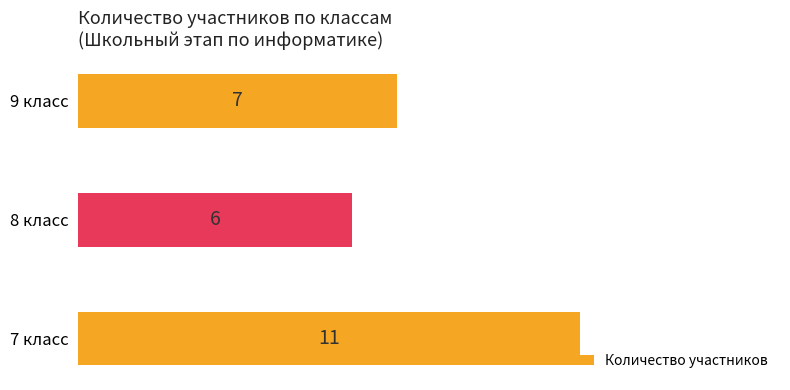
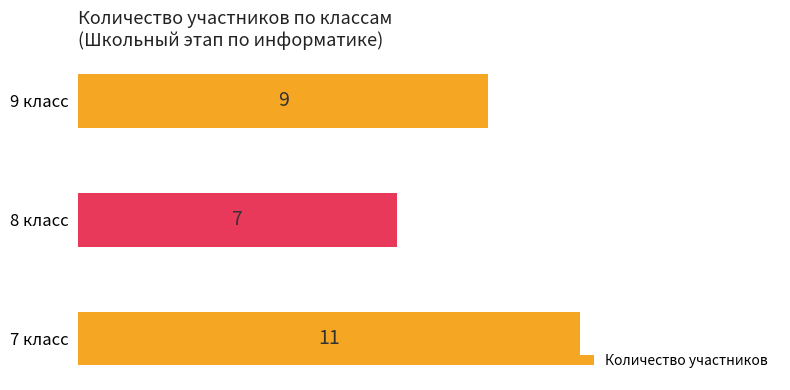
9 класс: 7 -> 9
8 класс: 6 -> 7
